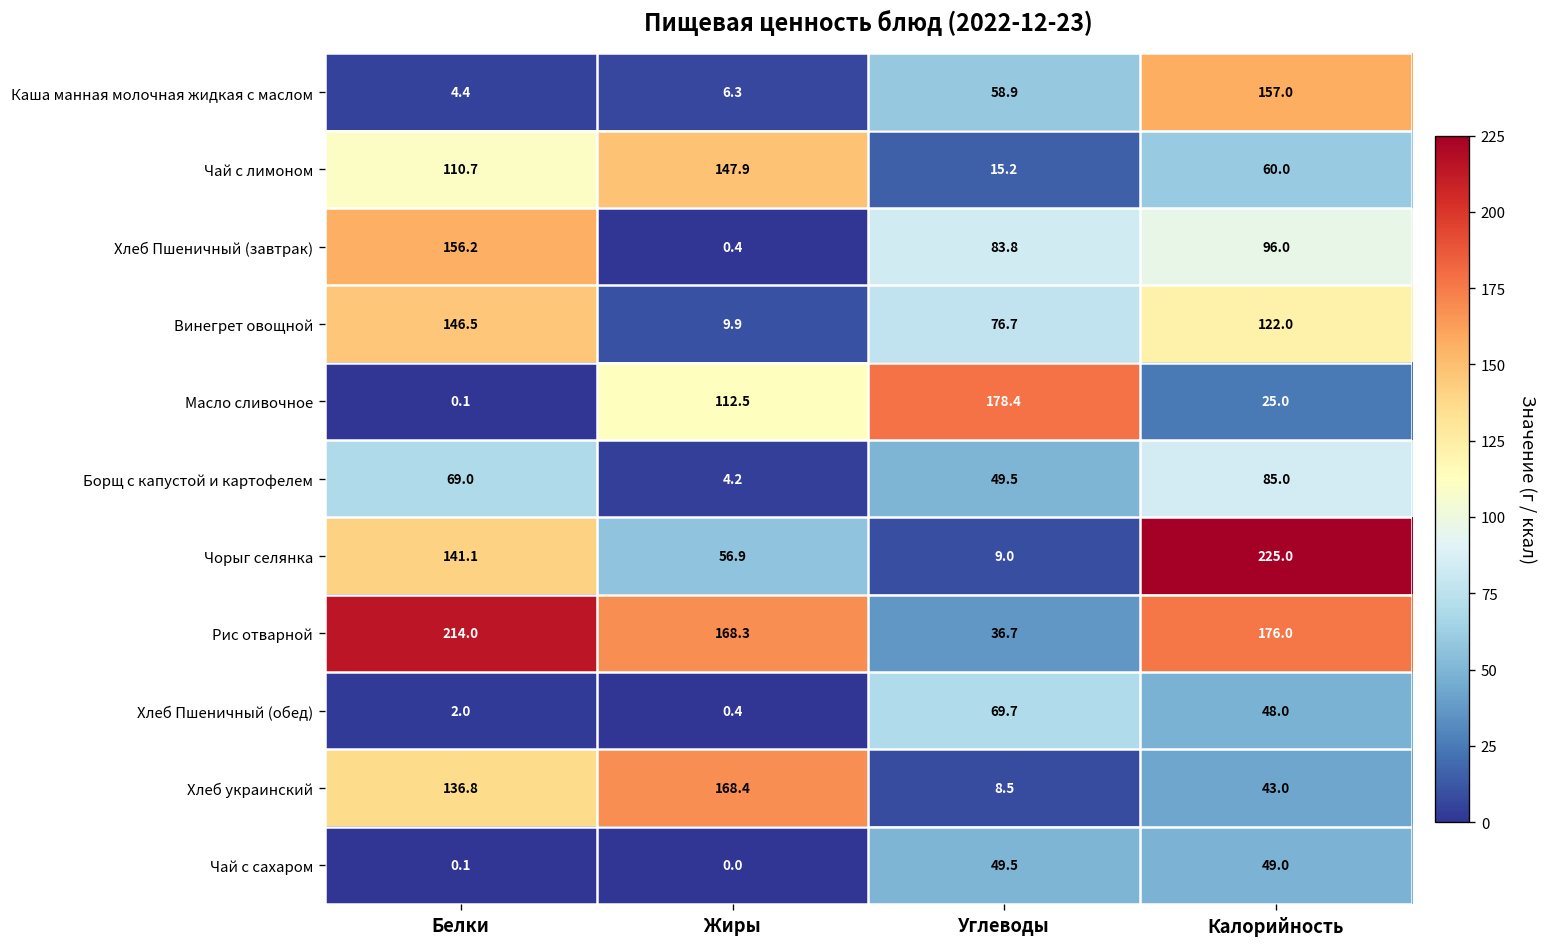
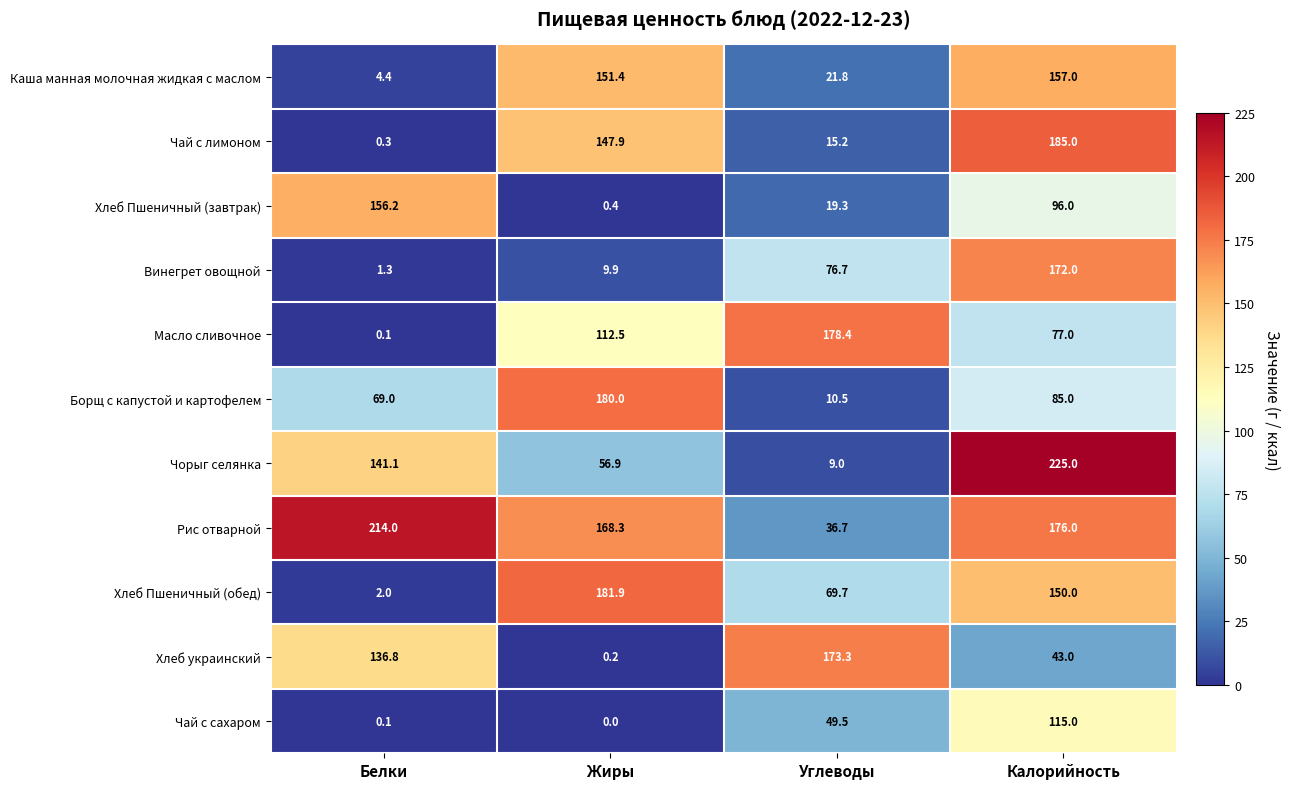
Каша манная молочная жидкая с маслом, Жиры: 6.3 -> 151.4
Каша манная молочная жидкая с маслом, Углеводы: 58.9 -> 21.8
Чай с лимоном, Белки: 110.7 -> 0.3
Чай с лимоном, Калорийность: 60.0 -> 185.0
Хлеб Пшеничный (завтрак), Углеводы: 83.8 -> 19.3
Винегрет овощной, Белки: 146.5 -> 1.3
Винегрет овощной, Калорийность: 122.0 -> 172.0
Масло сливочное, Калорийность: 25.0 -> 77.0
Борщ с капустой и картофелем, Жиры: 4.2 -> 180.0
Борщ с капустой и картофелем, Углеводы: 49.5 -> 10.5
Хлеб Пшеничный (обед), Жиры: 0.4 -> 181.9
Хлеб Пшеничный (обед), Калорийность: 48.0 -> 150.0
Хлеб украинский, Жиры: 168.4 -> 0.2
Хлеб украинский, Углеводы: 8.5 -> 173.3
Чай с сахаром, Калорийность: 49.0 -> 115.0
